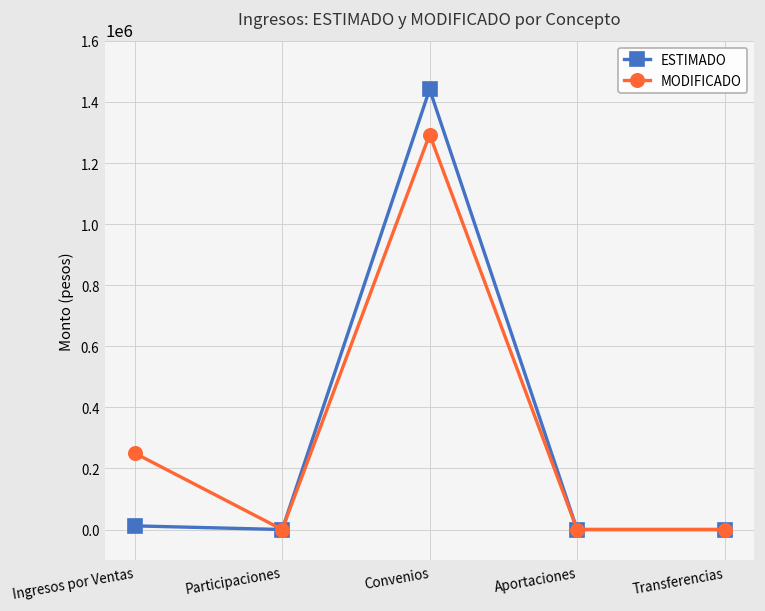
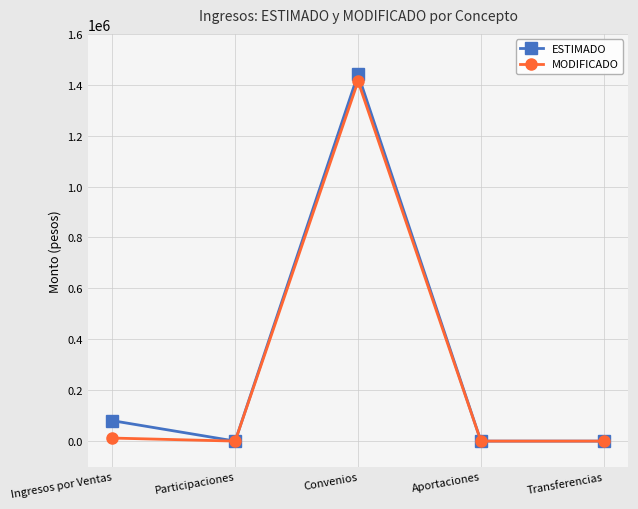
ESTIMADO, Ingresos por Ventas: 10000 -> 80000
MODIFICADO, Ingresos por Ventas: 250000 -> 10000
MODIFICADO, Convenios: 1290000 -> 1410000
